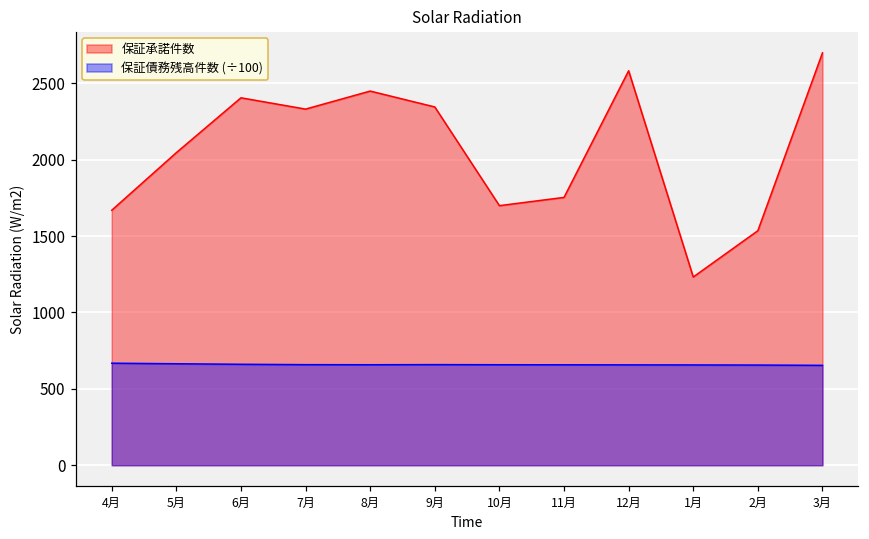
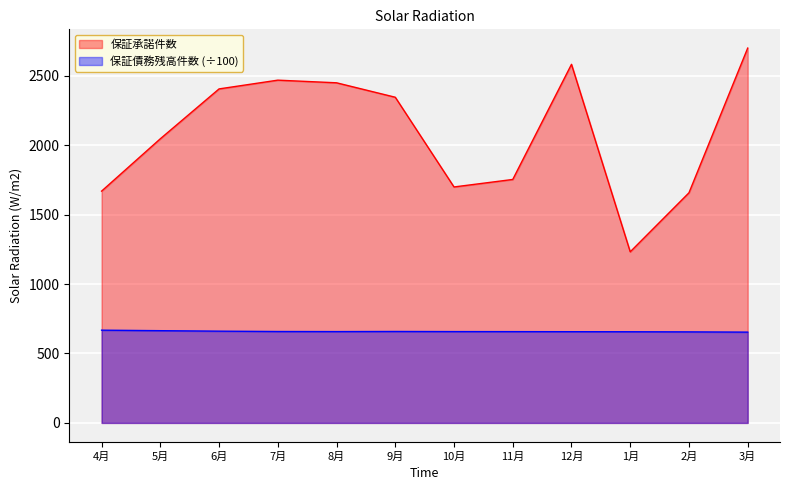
保証承諾件数, 7月: 2330 -> 2470
保証承諾件数, 2月: 1540 -> 1660
